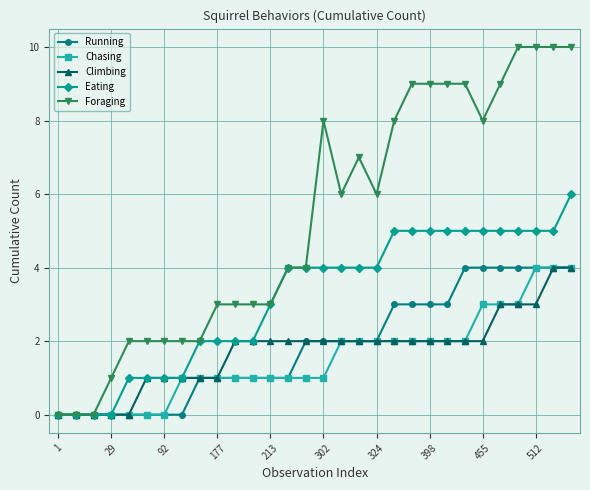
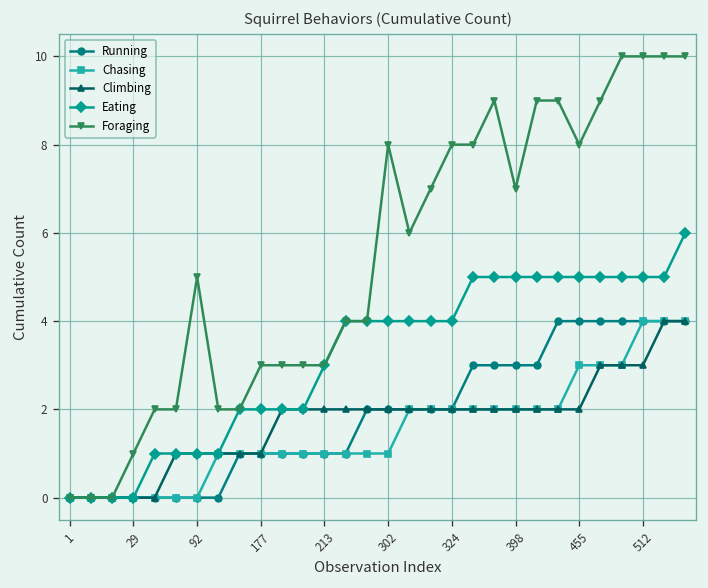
Foraging, 92: 2 -> 5
Foraging, 324: 6 -> 8
Foraging, 398: 9 -> 7
